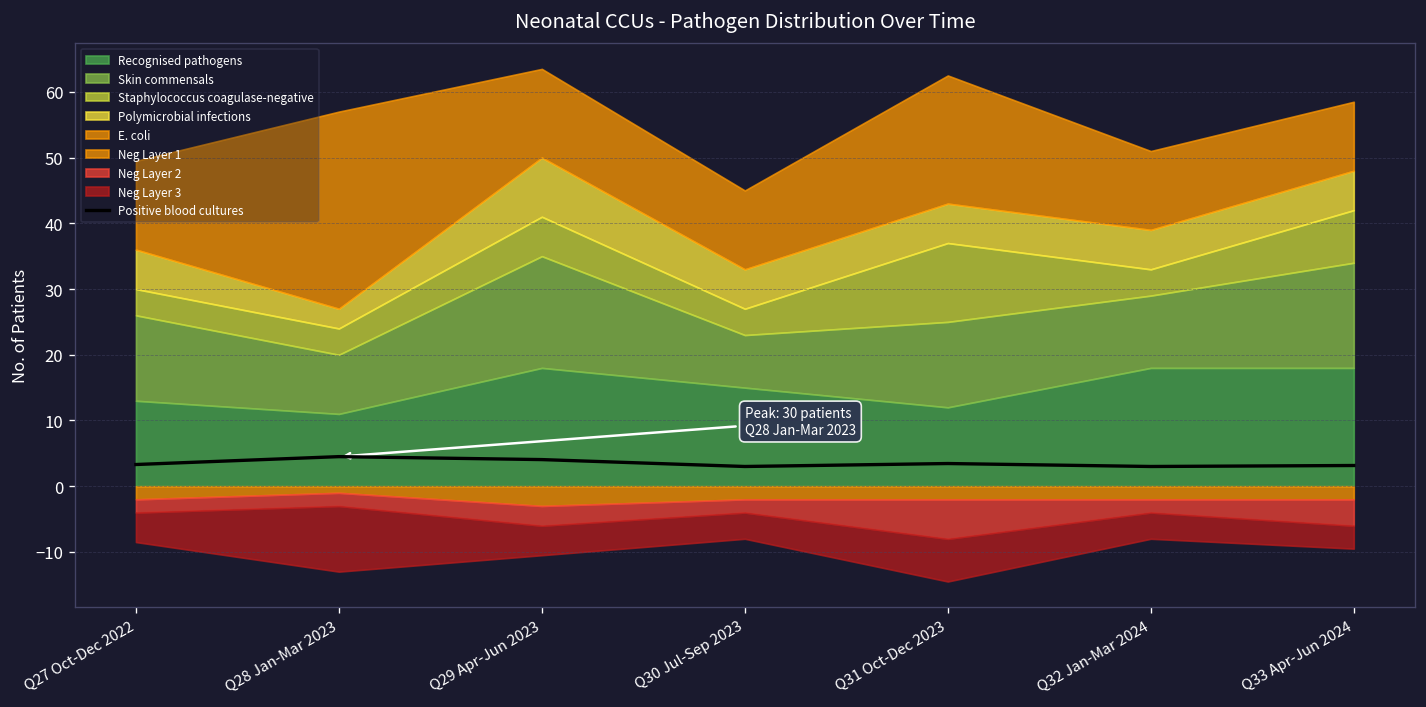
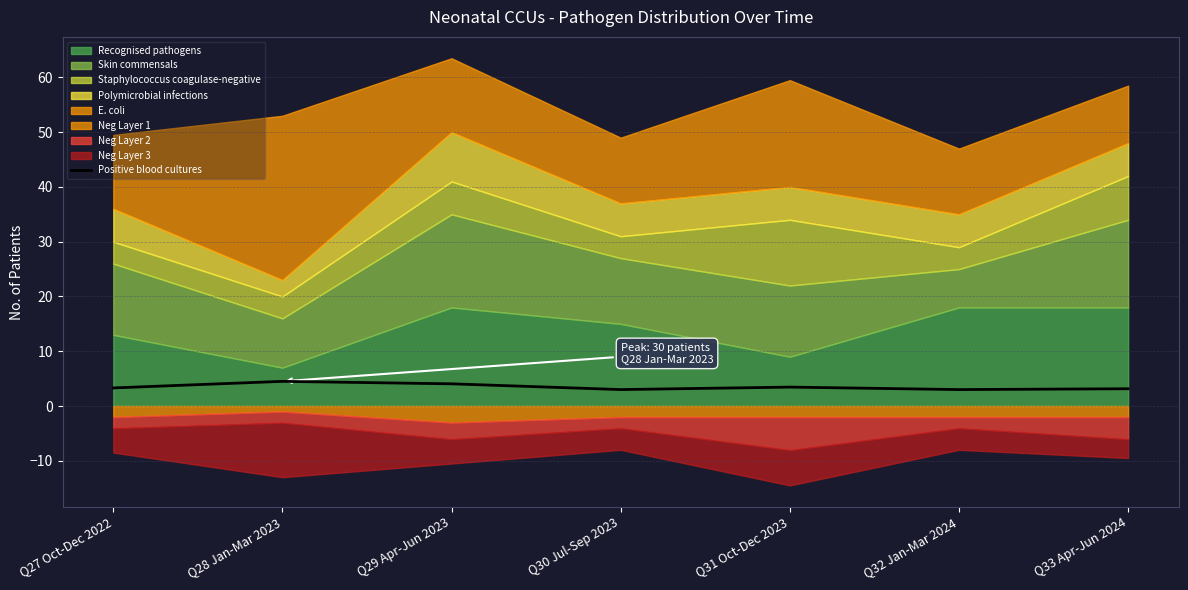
Recognised pathogens, Q28 Jan-Mar 2023: 11 -> 7
Skin commensals, Q30 Jul-Sep 2023: 8 -> 12
Recognised pathogens, Q31 Oct-Dec 2023: 12 -> 9
Skin commensals, Q32 Jan-Mar 2024: 11 -> 7
